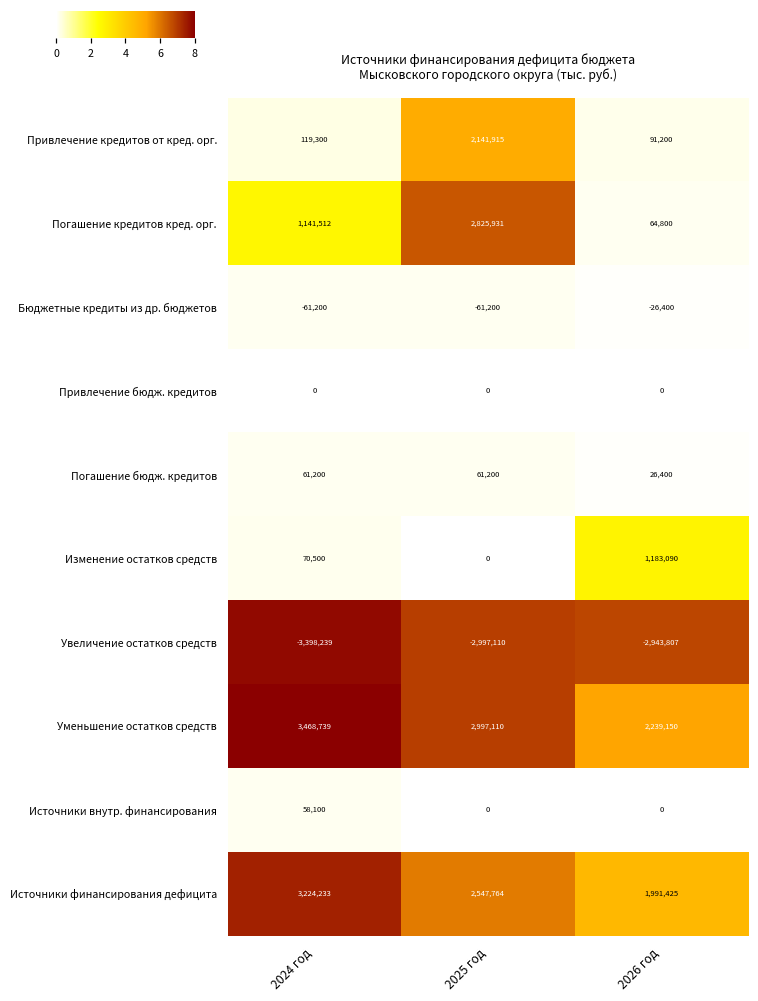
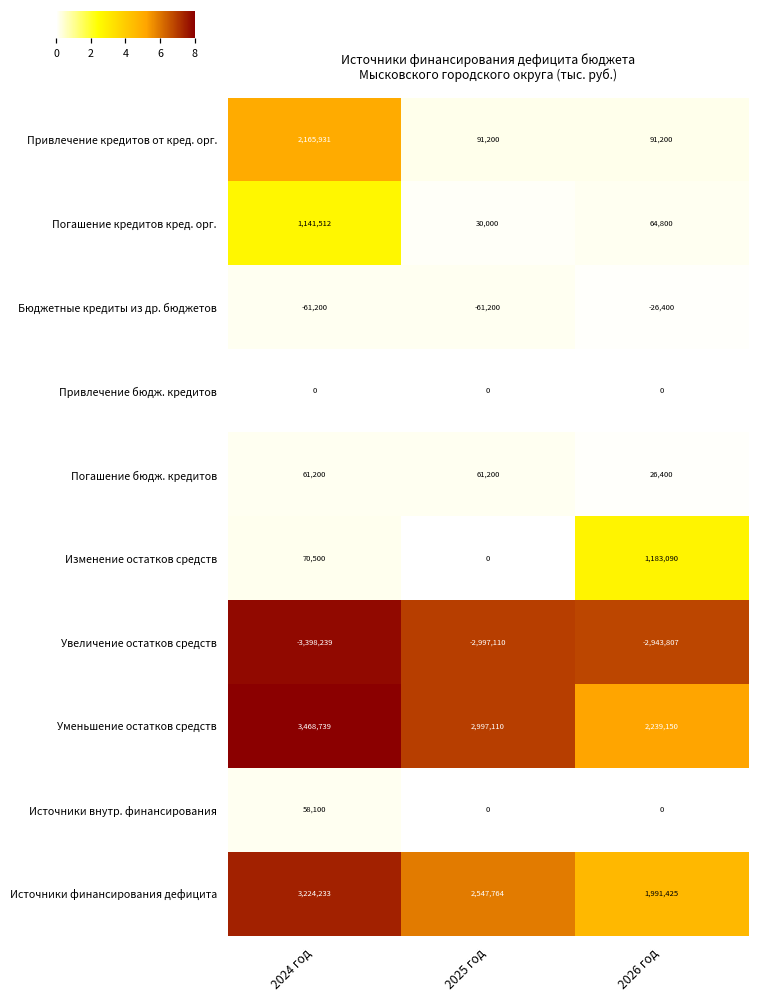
Привлечение кредитов от кред. орг., 2024 год: 119,300 -> 2,165,931
Привлечение кредитов от кред. орг., 2025 год: 2,141,915 -> 91,200
Погашение кредитов кред. орг., 2025 год: 2,825,931 -> 30,000
